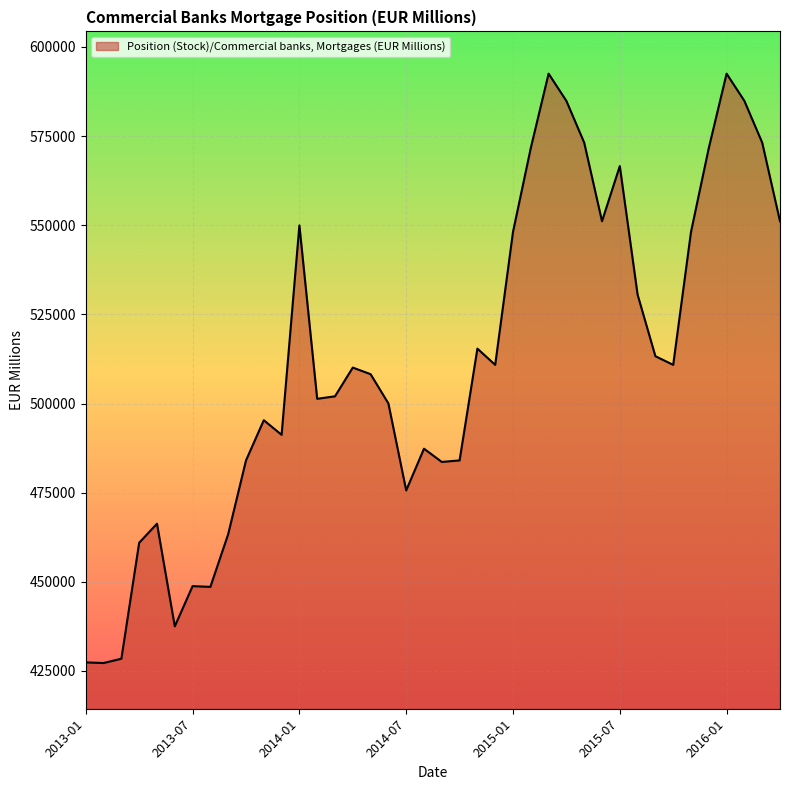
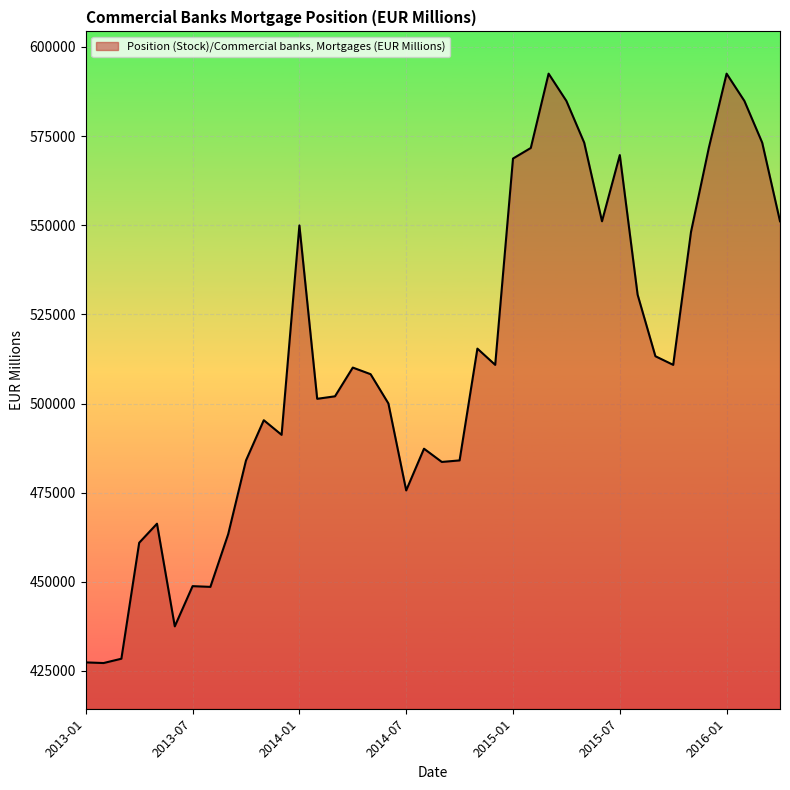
2015-01: 548000 -> 569000
2015-07: 567000 -> 570000
